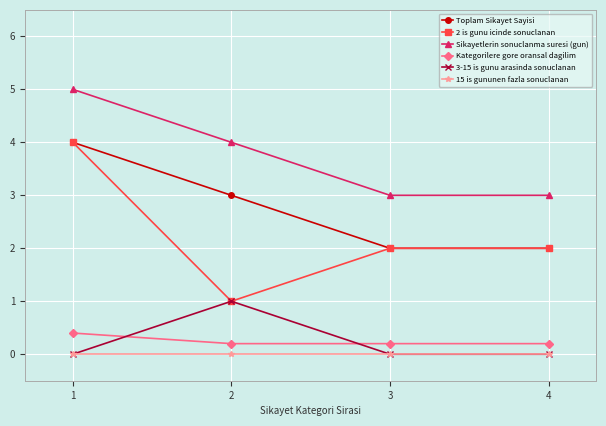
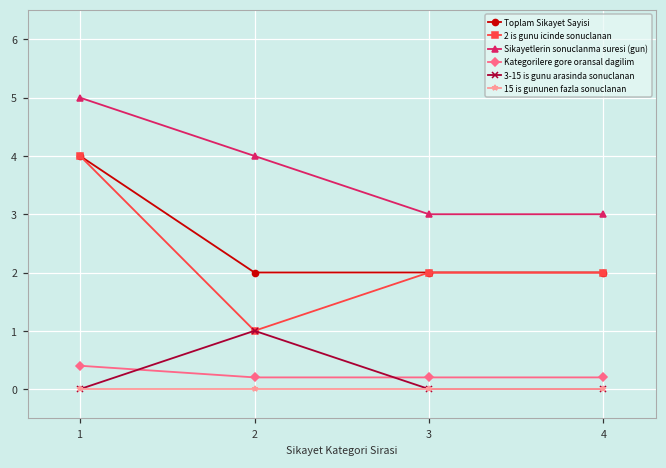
Toplam Sikayet Sayisi, 2: 3 -> 2
